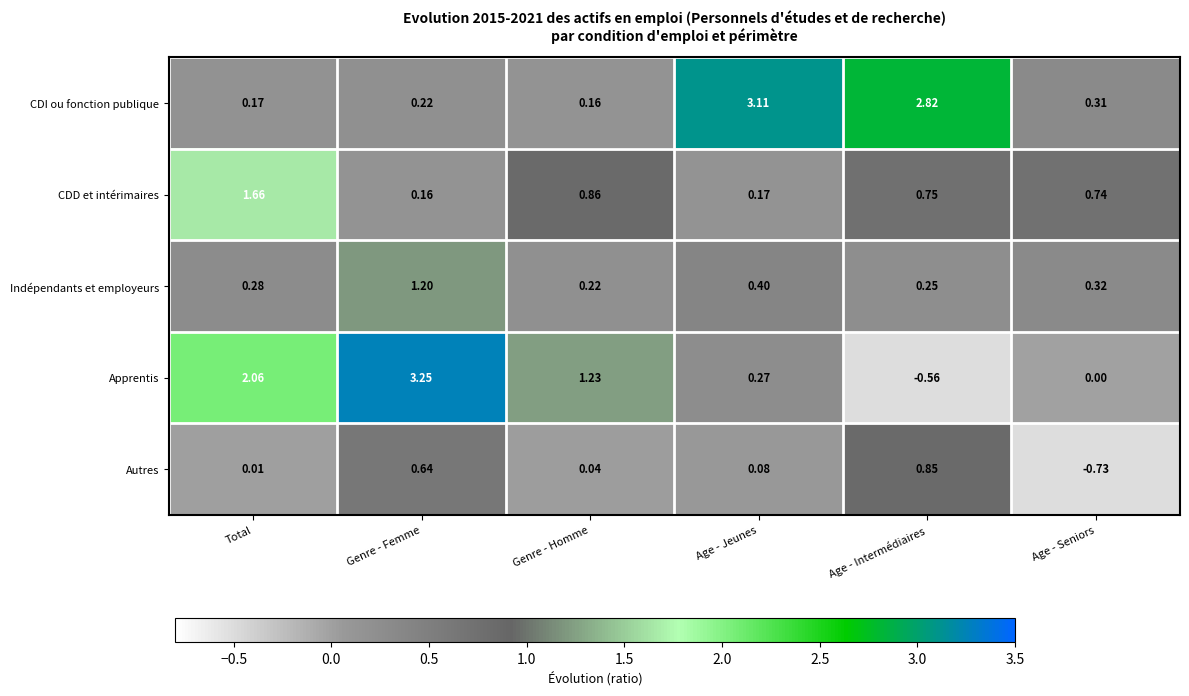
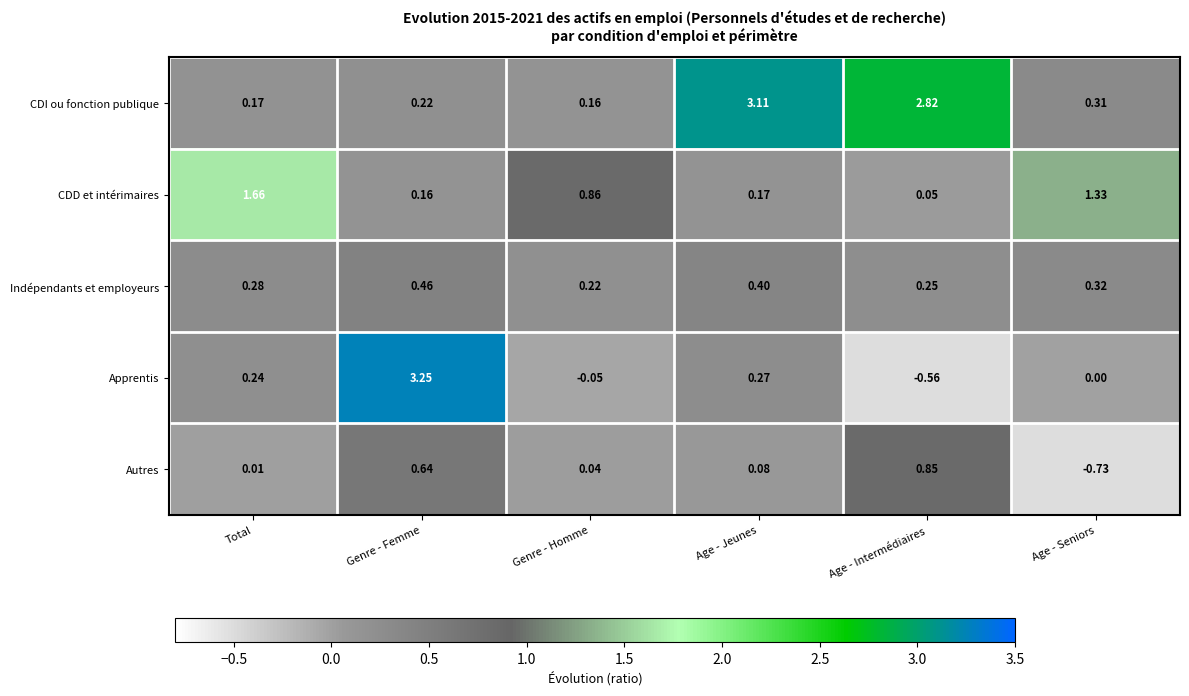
CDD et intérimaires, Age - Intermédiaires: 0.75 -> 0.05
CDD et intérimaires, Age - Seniors: 0.74 -> 1.33
Indépendants et employeurs, Genre - Femme: 1.20 -> 0.46
Apprentis, Total: 2.06 -> 0.24
Apprentis, Genre - Homme: 1.23 -> -0.05
